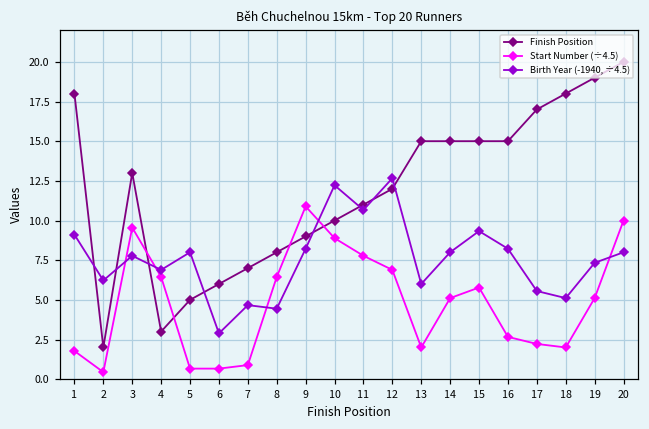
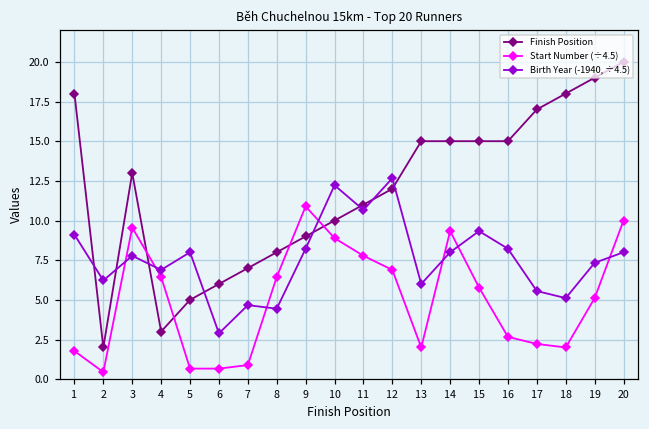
Start Number (÷4.5), 14: 5.1 -> 9.3
